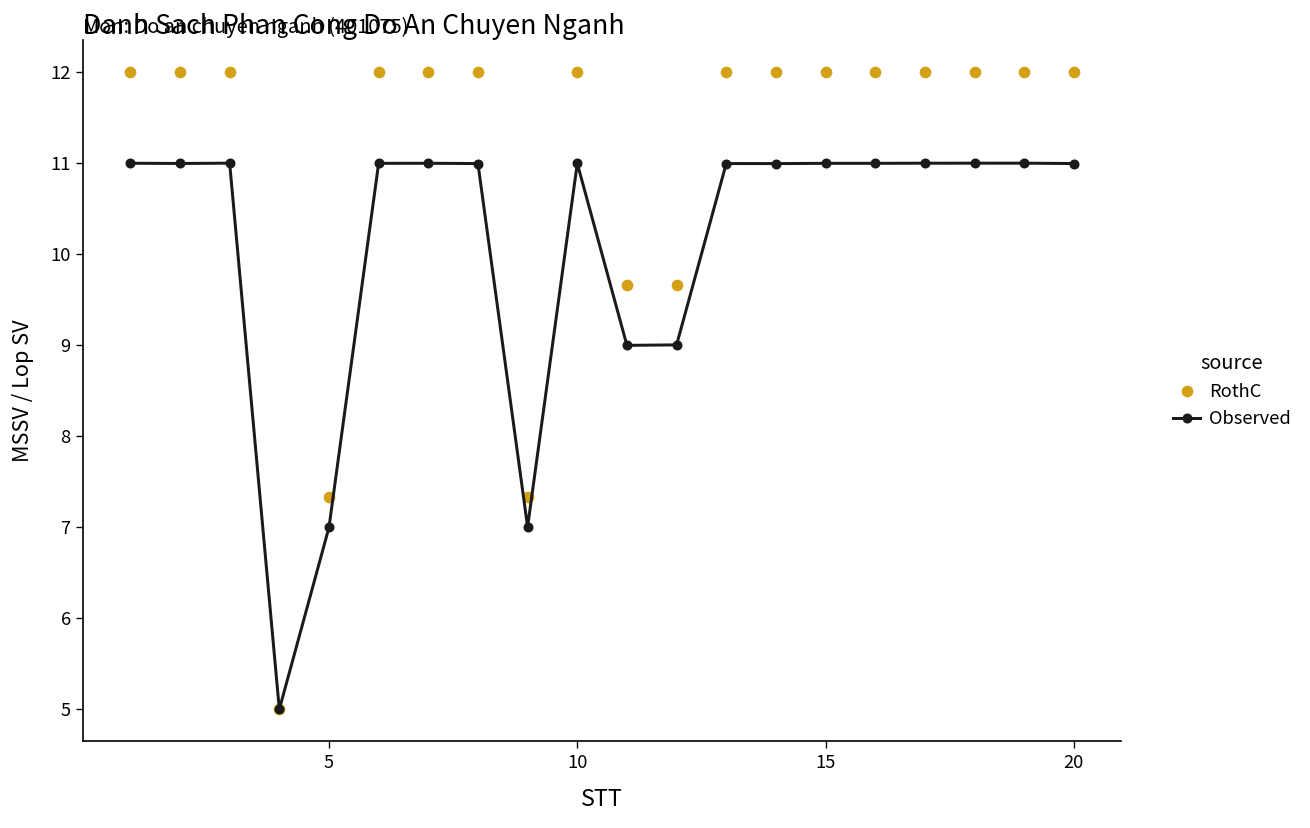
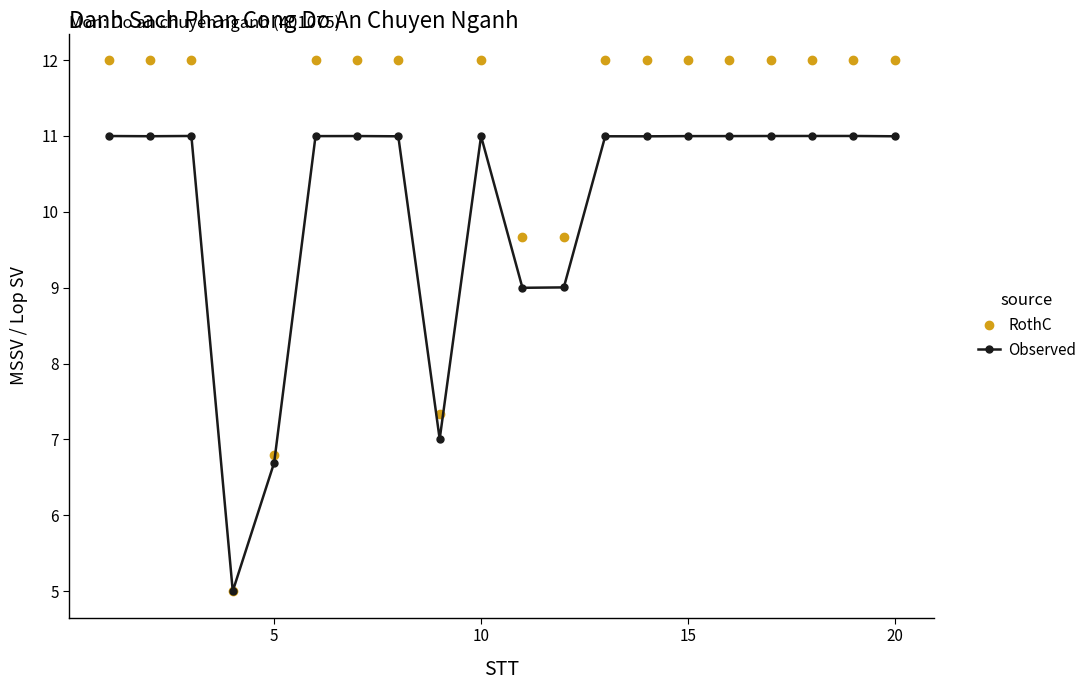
RothC, 5: 7.3 -> 6.8
Observed, 5: 7.0 -> 6.7
